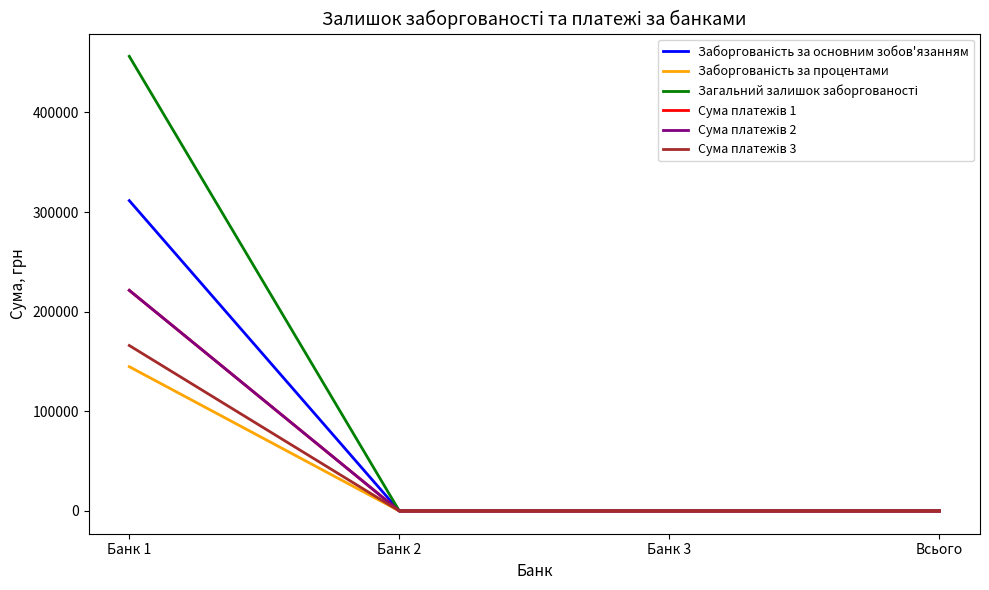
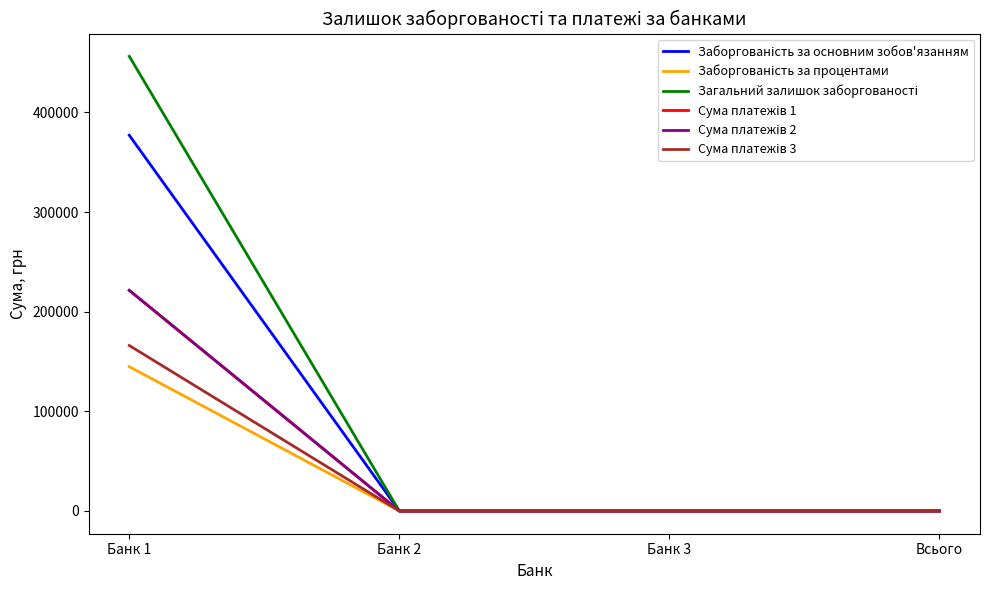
Заборгованість за основним зобов'язанням, Банк 1: 310000 -> 380000
